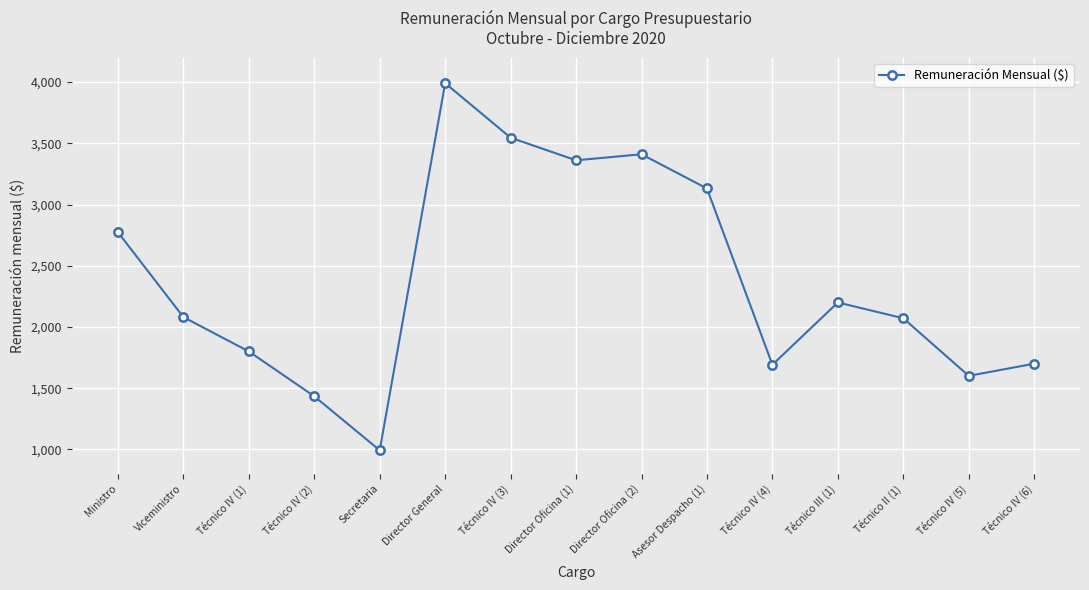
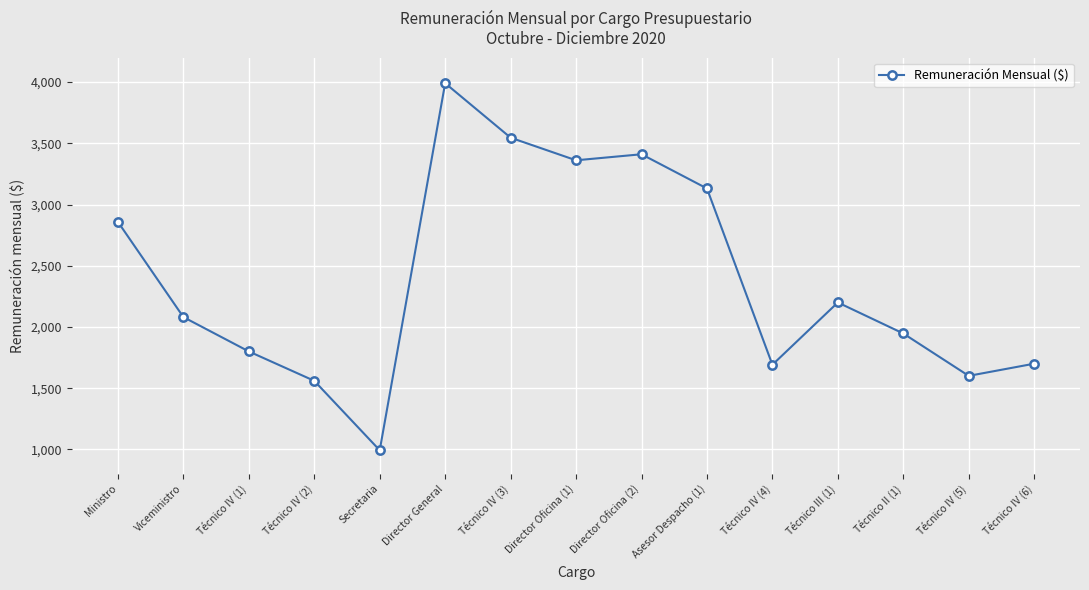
Ministro: 2,770 -> 2,860
Técnico IV (2): 1,430 -> 1,560
Técnico II (1): 2,070 -> 1,950
